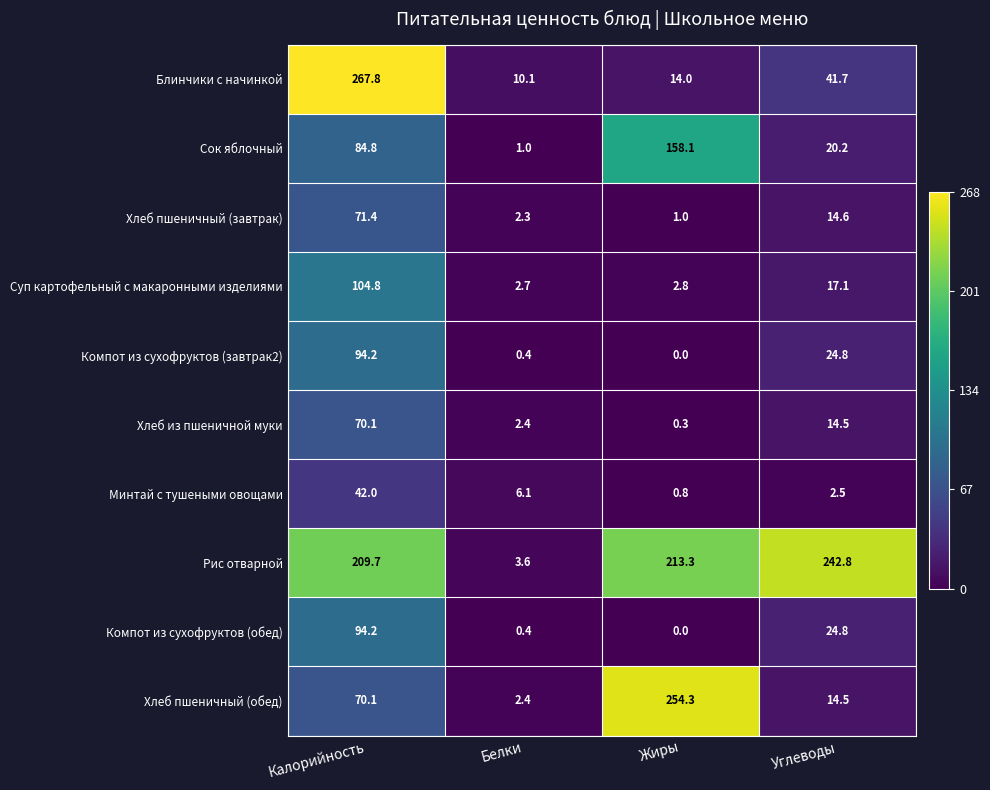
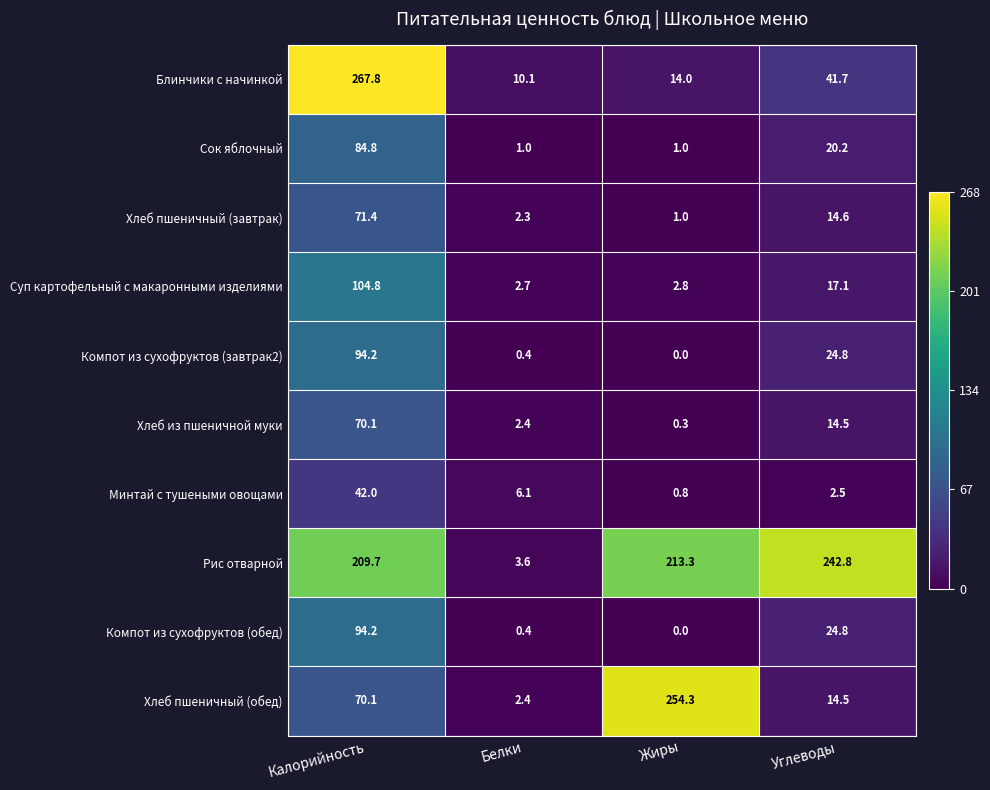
Сок яблочный, Жиры: 158.1 -> 1.0
